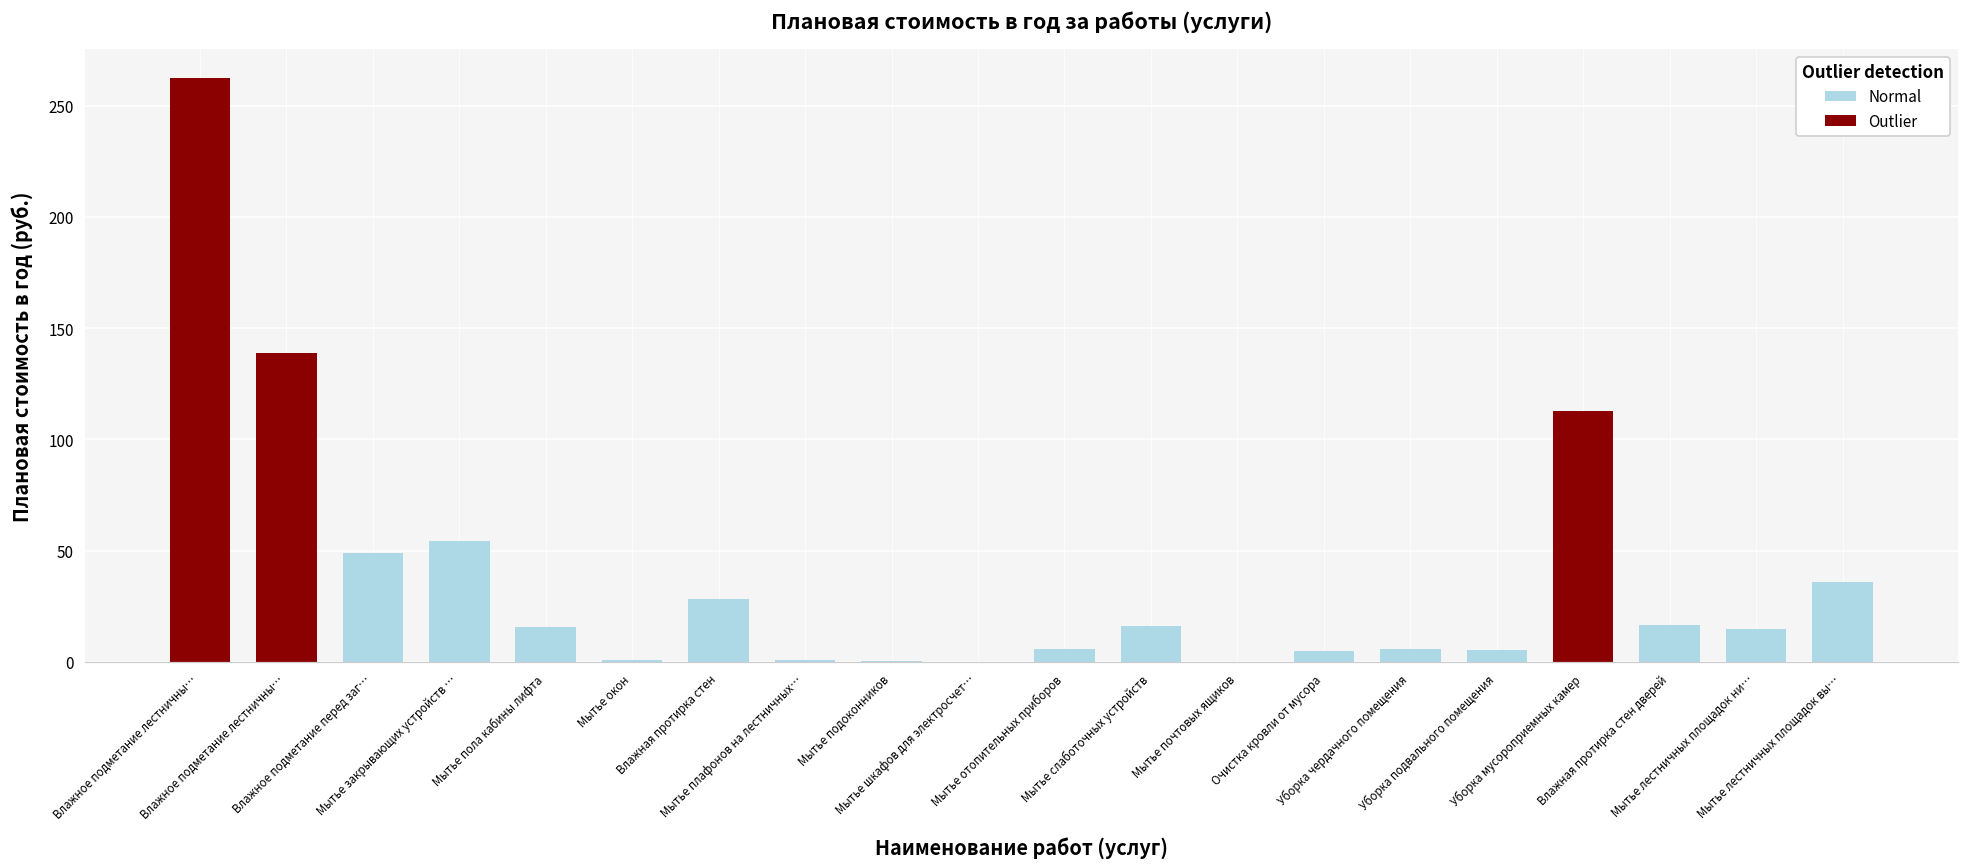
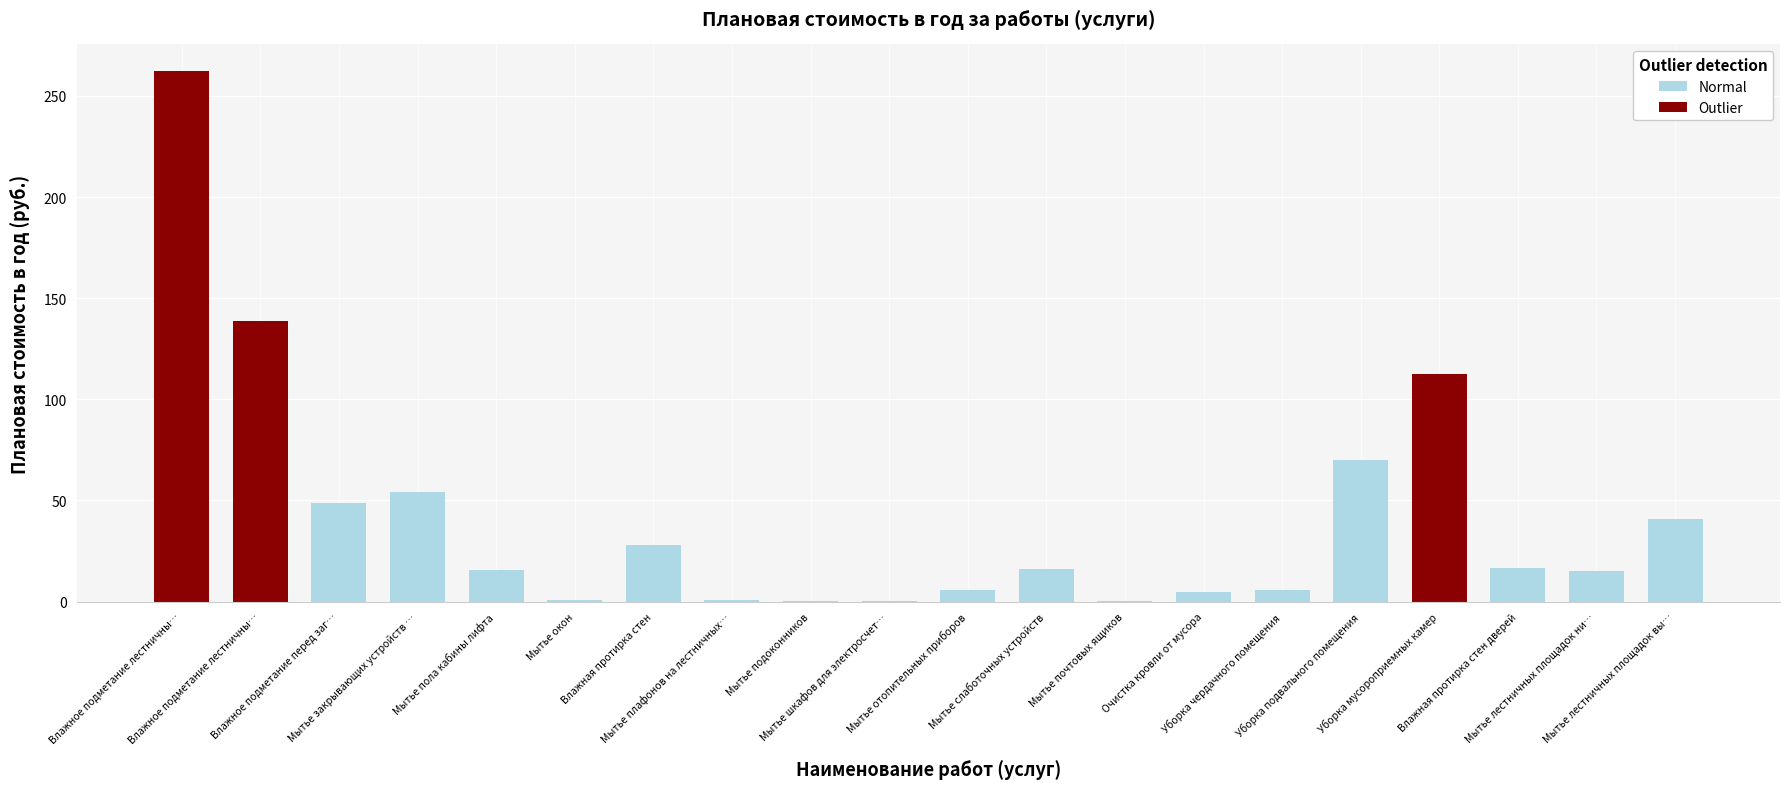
Уборка подвального помещения: 5 -> 70
Мытье лестничных площадок вы…: 36 -> 41
